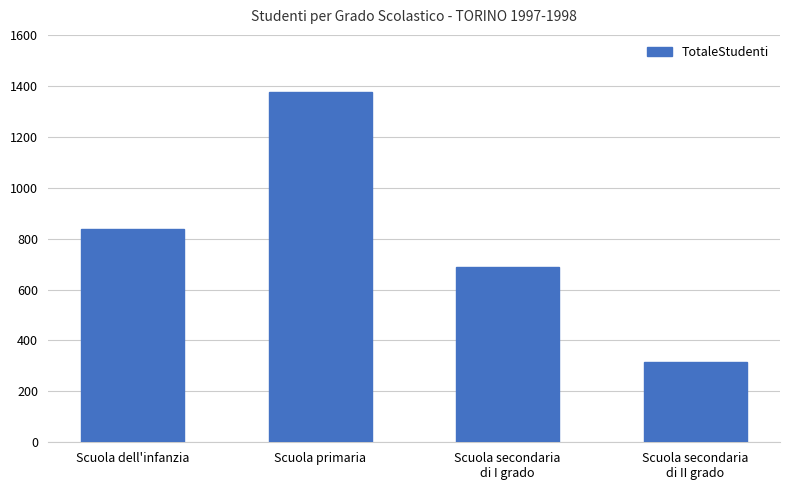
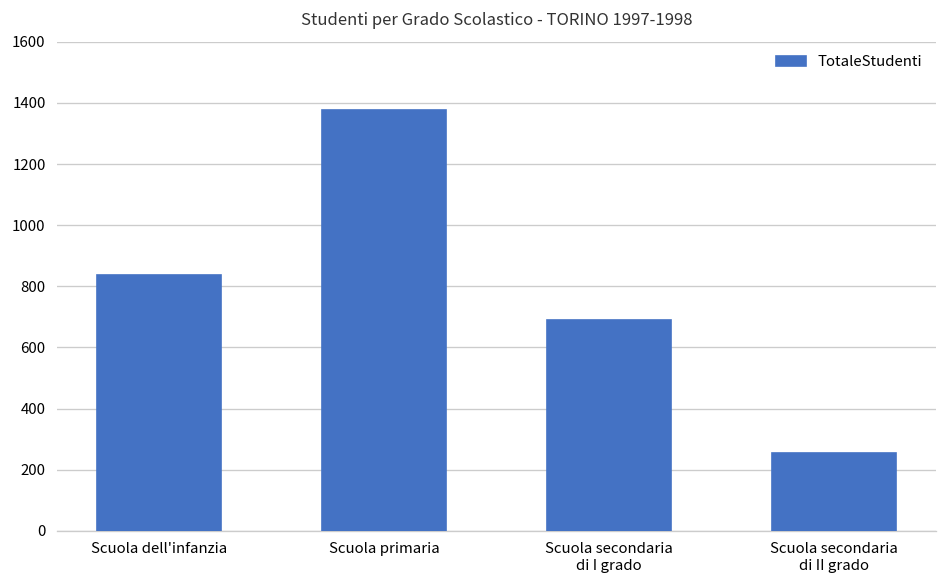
Scuola secondaria di II grado: 320 -> 260
